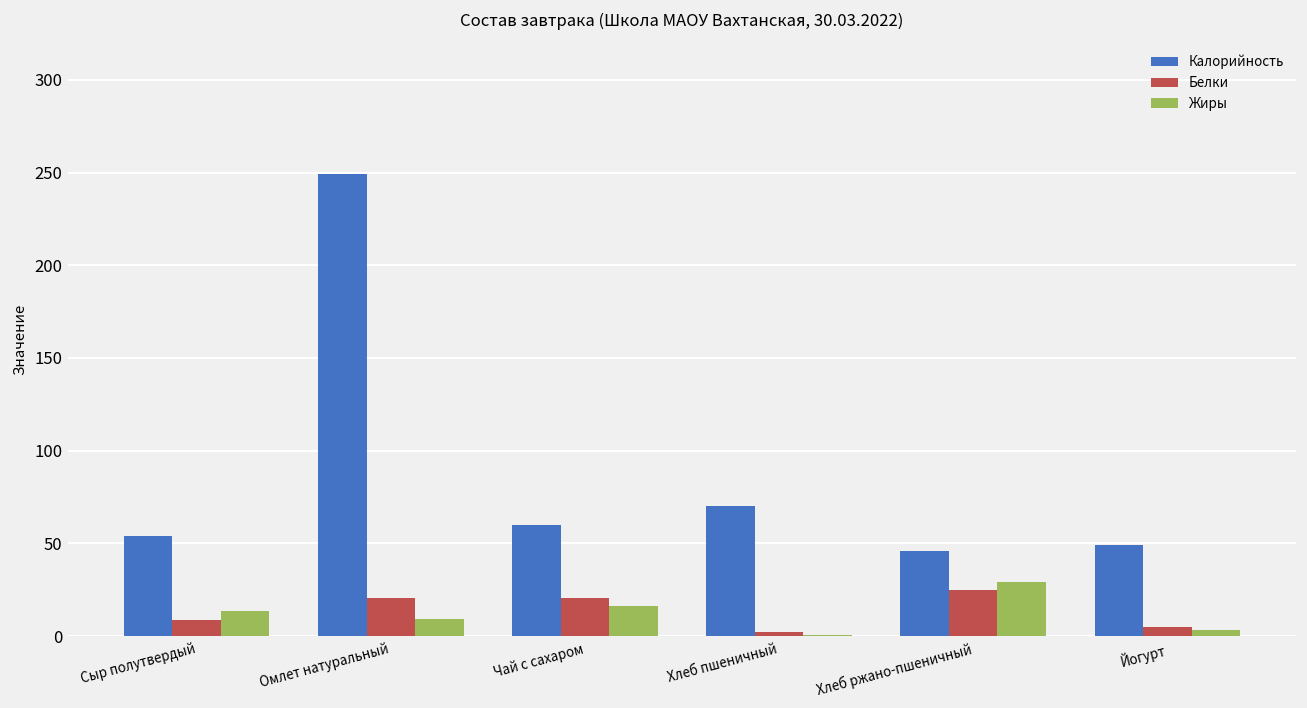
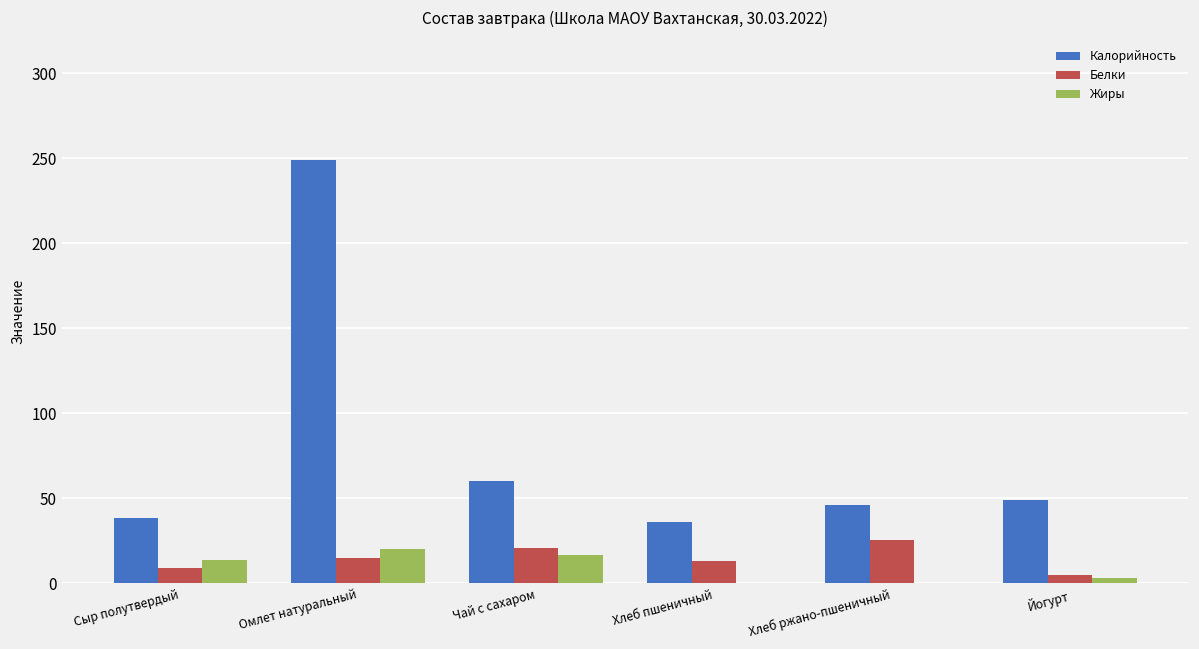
Калорийность, Сыр полутвердый: 54 -> 38
Белки, Омлет натуральный: 21 -> 15
Жиры, Омлет натуральный: 9 -> 20
Калорийность, Хлеб пшеничный: 70 -> 36
Белки, Хлеб пшеничный: 2 -> 13
Жиры, Хлеб ржано-пшеничный: 29 -> 0
